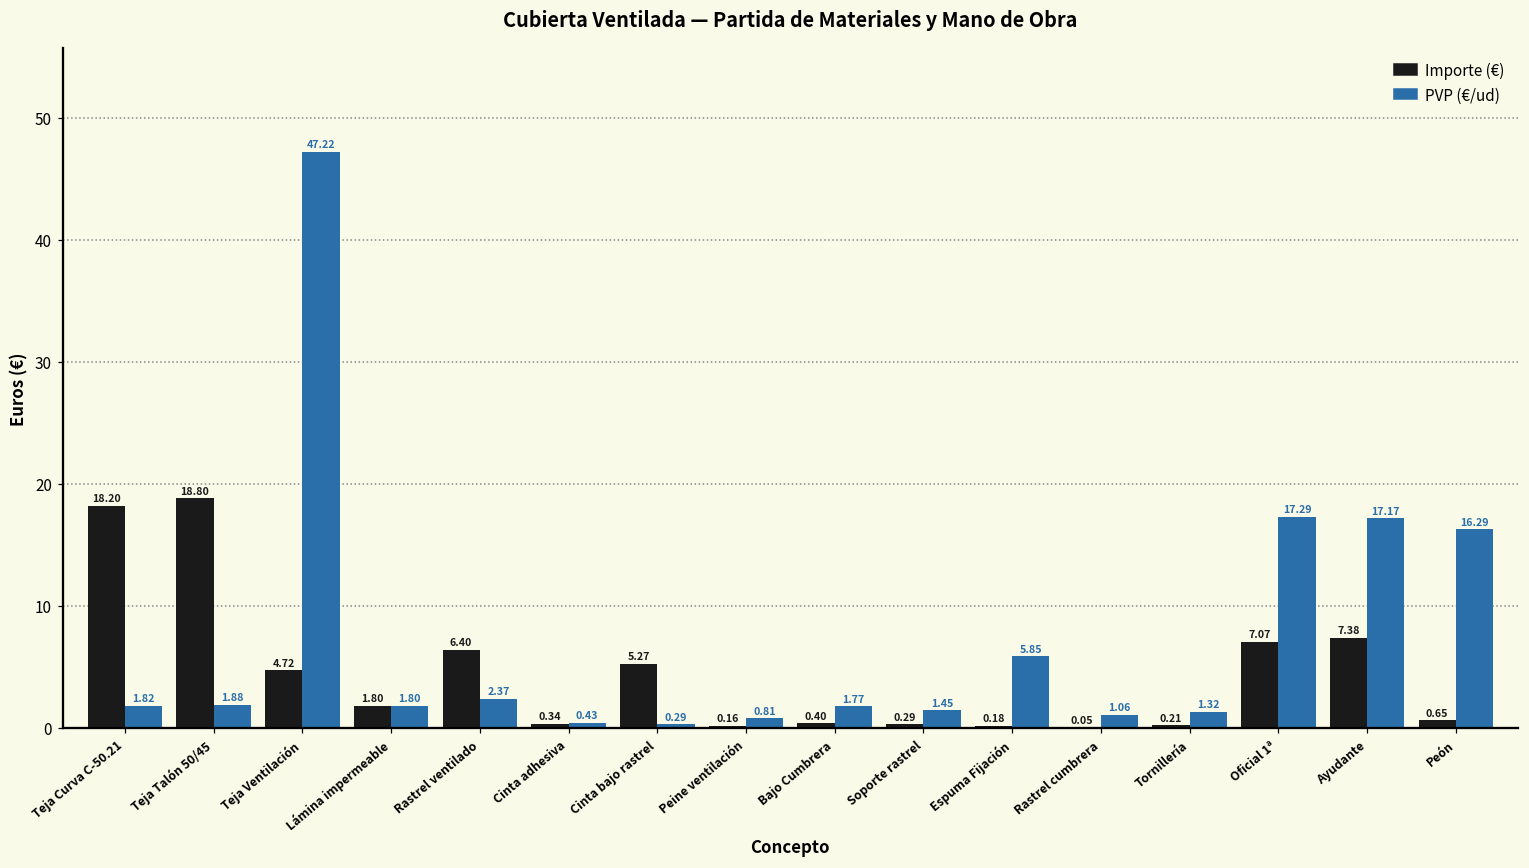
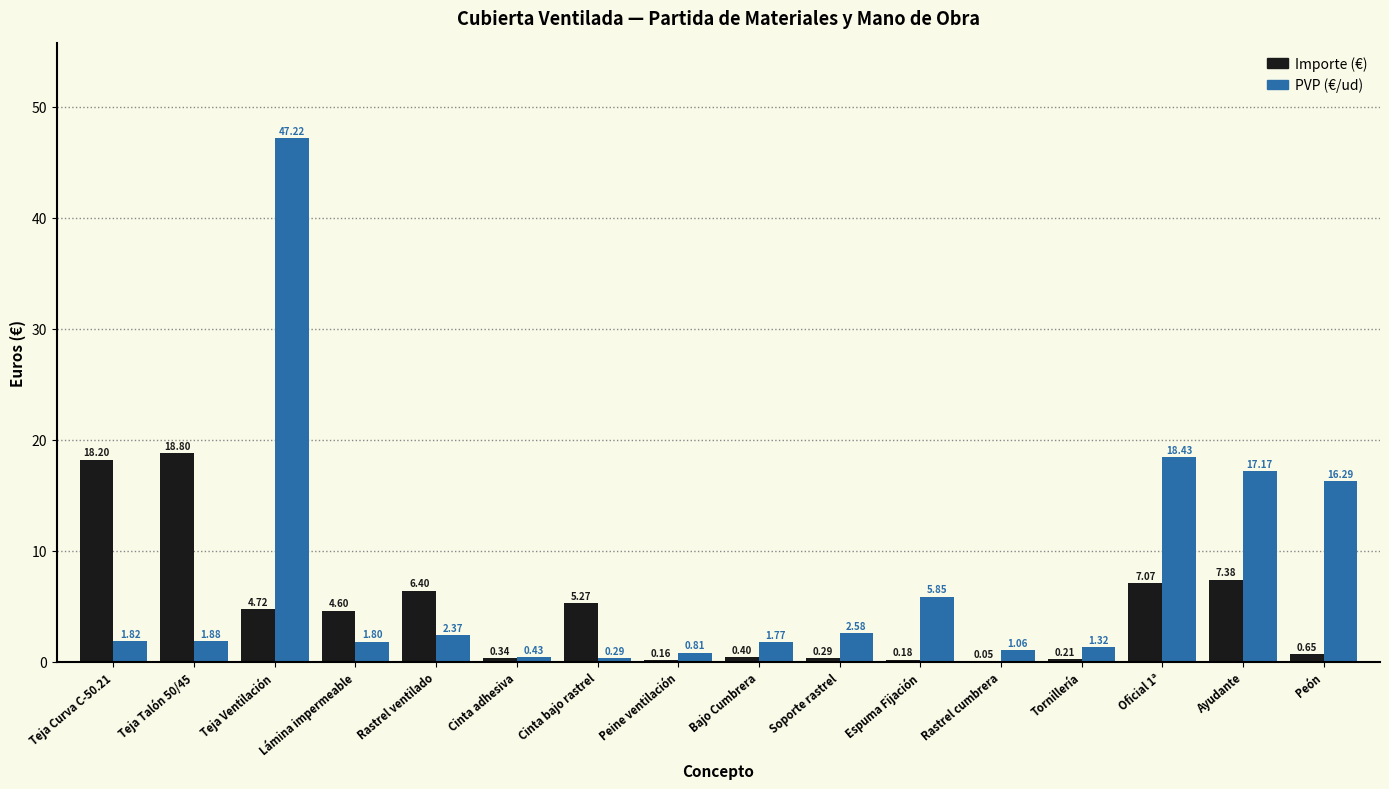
Importe (€), Lámina impermeable: 1.80 -> 4.60
PVP (€/ud), Soporte rastrel: 1.45 -> 2.58
PVP (€/ud), Oficial 1ª: 17.29 -> 18.43
